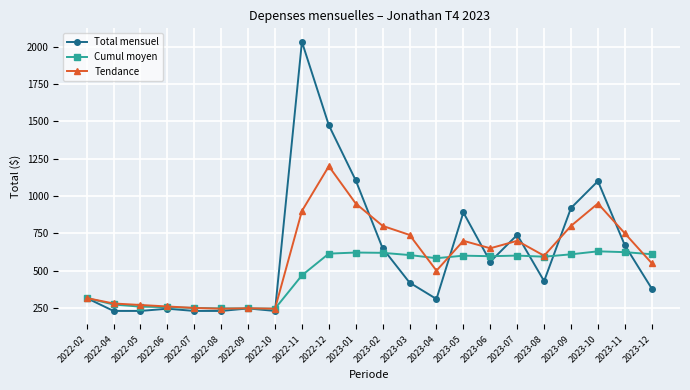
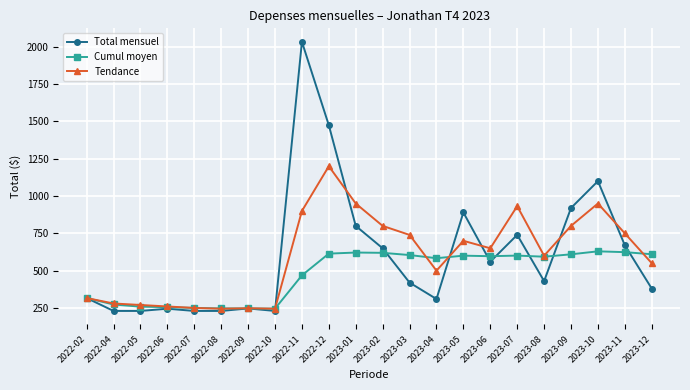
Total mensuel, 2023-01: 1110 -> 800
Tendance, 2023-07: 700 -> 930
